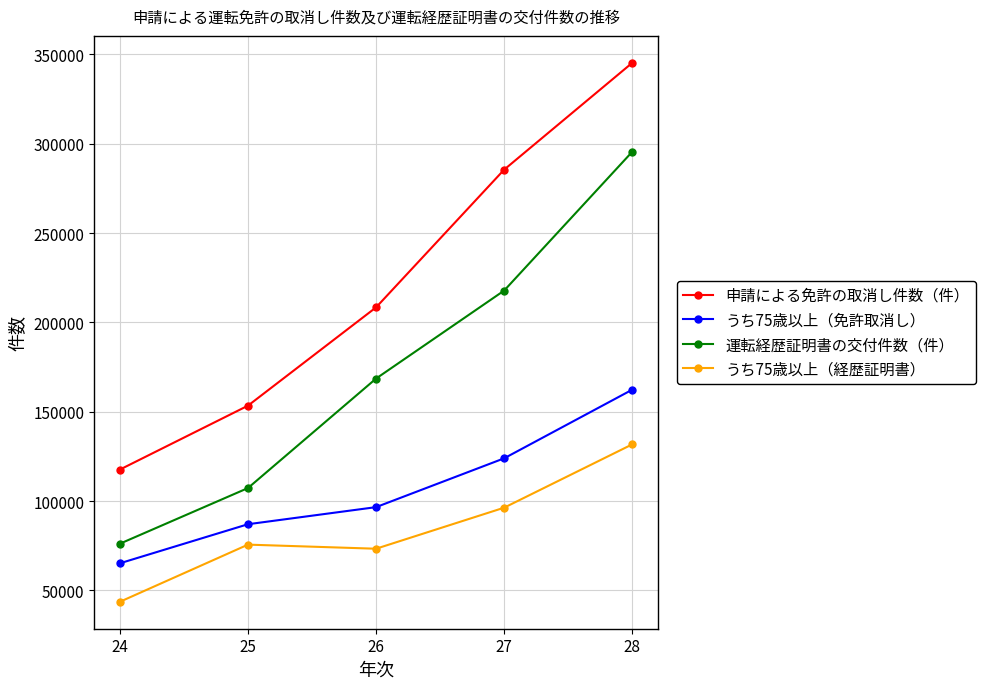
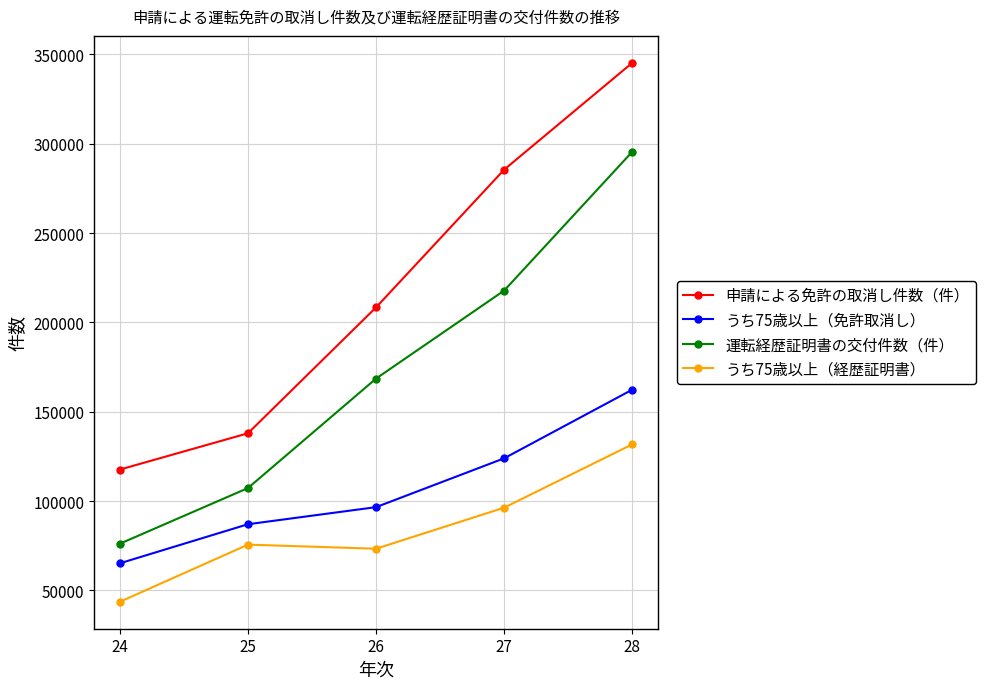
申請による免許の取消し件数（件）, 25: 153000 -> 138000
